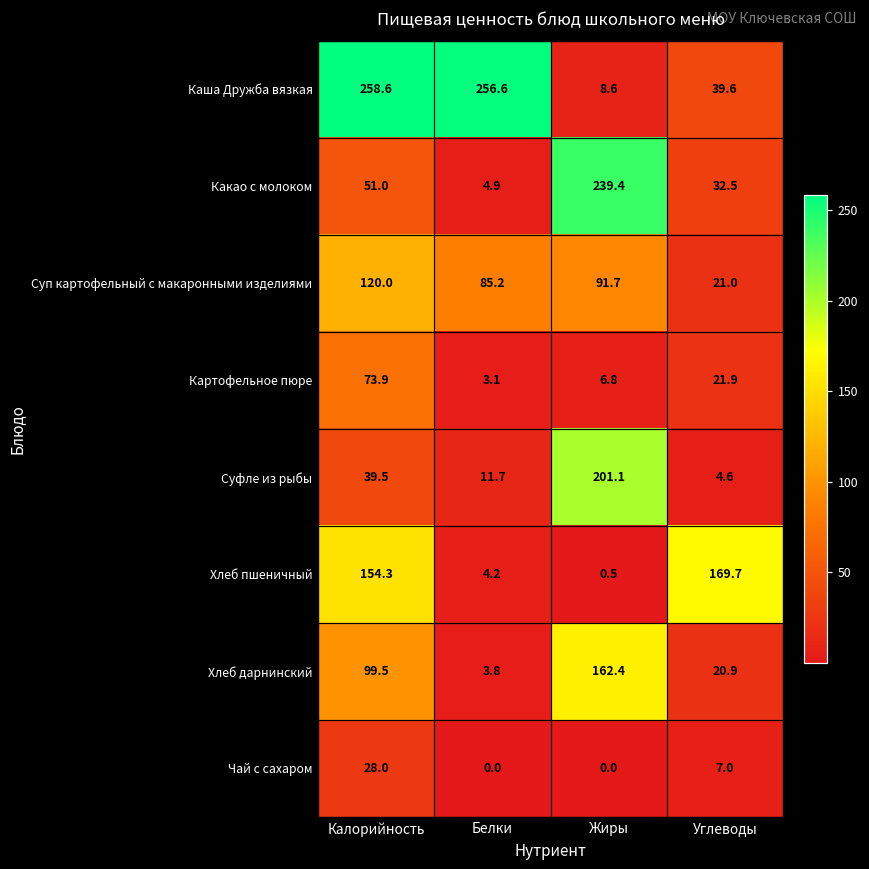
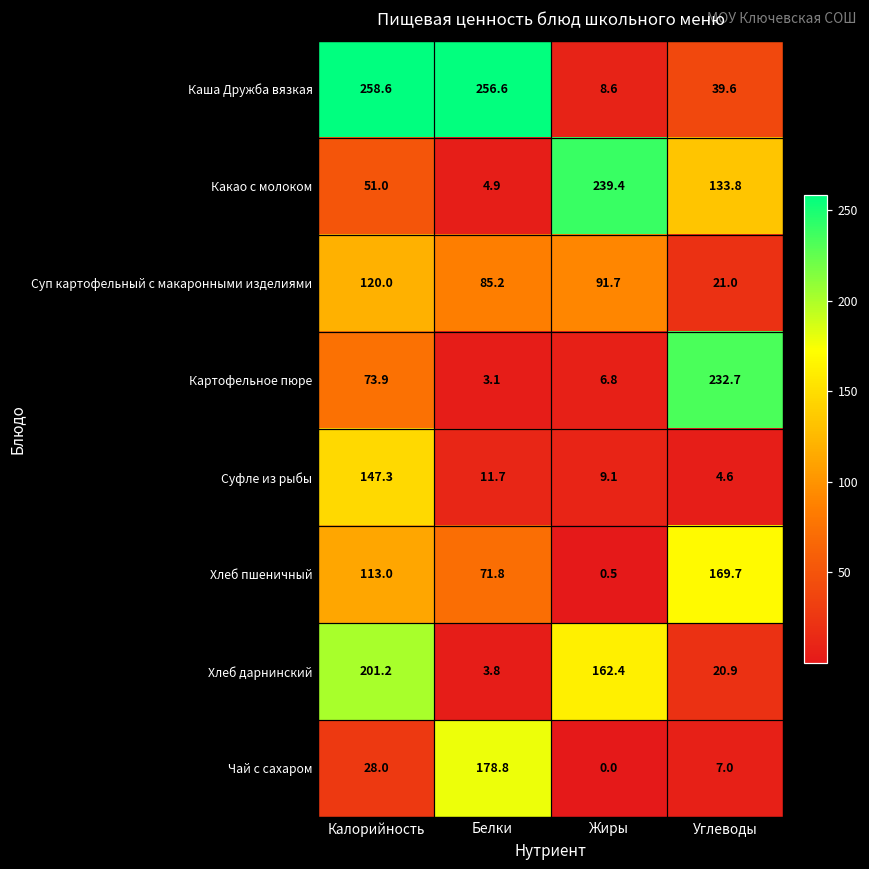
Какао с молоком, Углеводы: 32.5 -> 133.8
Картофельное пюре, Углеводы: 21.9 -> 232.7
Суфле из рыбы, Калорийность: 39.5 -> 147.3
Суфле из рыбы, Жиры: 201.1 -> 9.1
Хлеб пшеничный, Калорийность: 154.3 -> 113.0
Хлеб пшеничный, Белки: 4.2 -> 71.8
Хлеб дарнинский, Калорийность: 99.5 -> 201.2
Чай с сахаром, Белки: 0.0 -> 178.8
